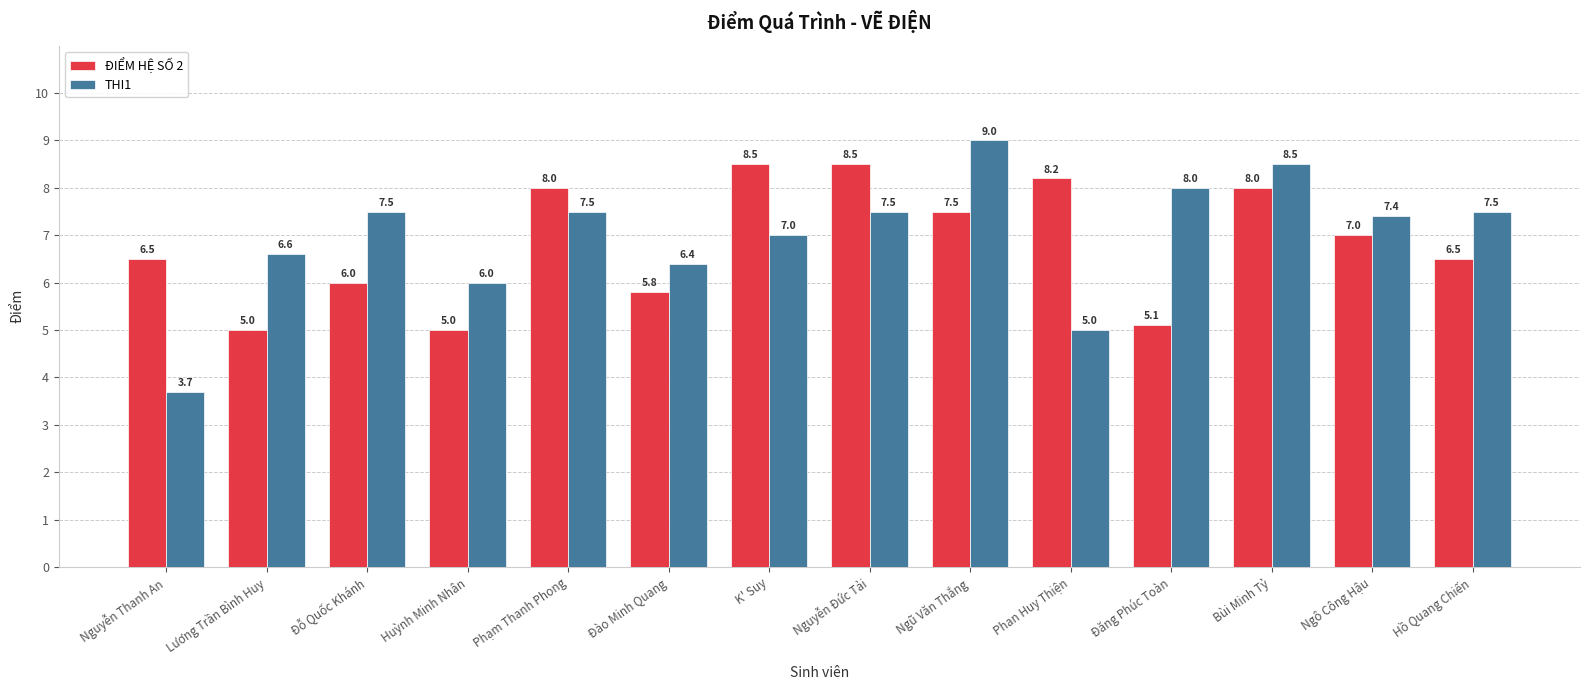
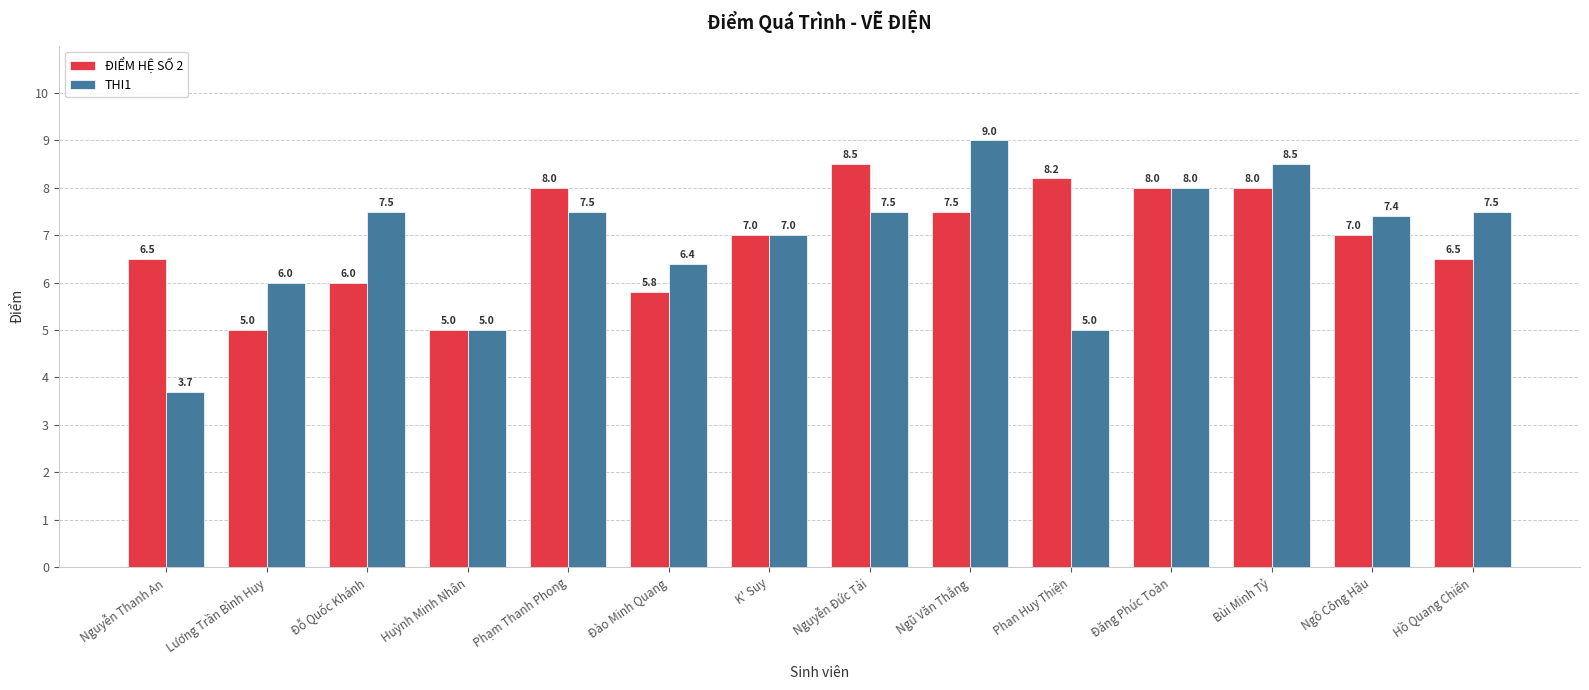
THI1, Lương Trần Bình Huy: 6.6 -> 6.0
THI1, Huỳnh Minh Nhân: 6.0 -> 5.0
ĐIỂM HỆ SỐ 2, K' Suy: 8.5 -> 7.0
ĐIỂM HỆ SỐ 2, Đăng Phúc Toàn: 5.1 -> 8.0
